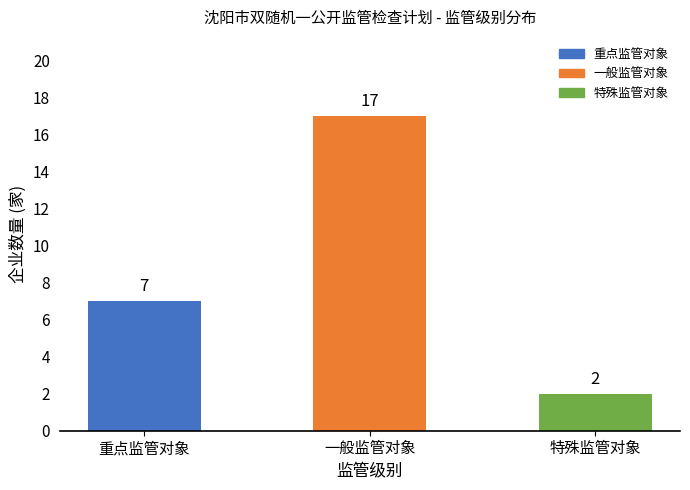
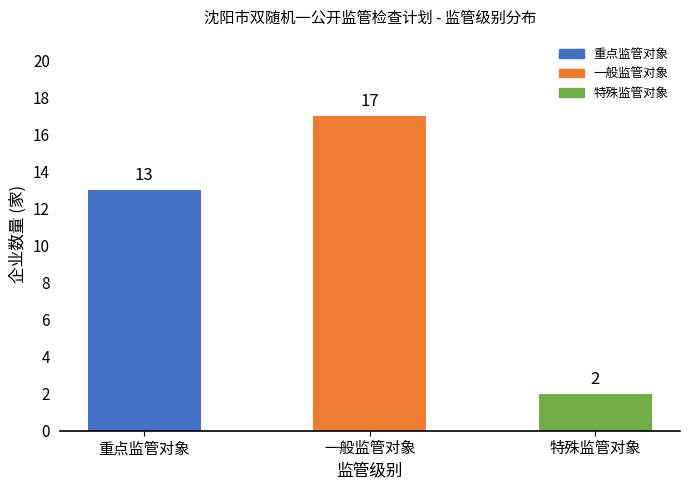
重点监管对象: 7 -> 13
